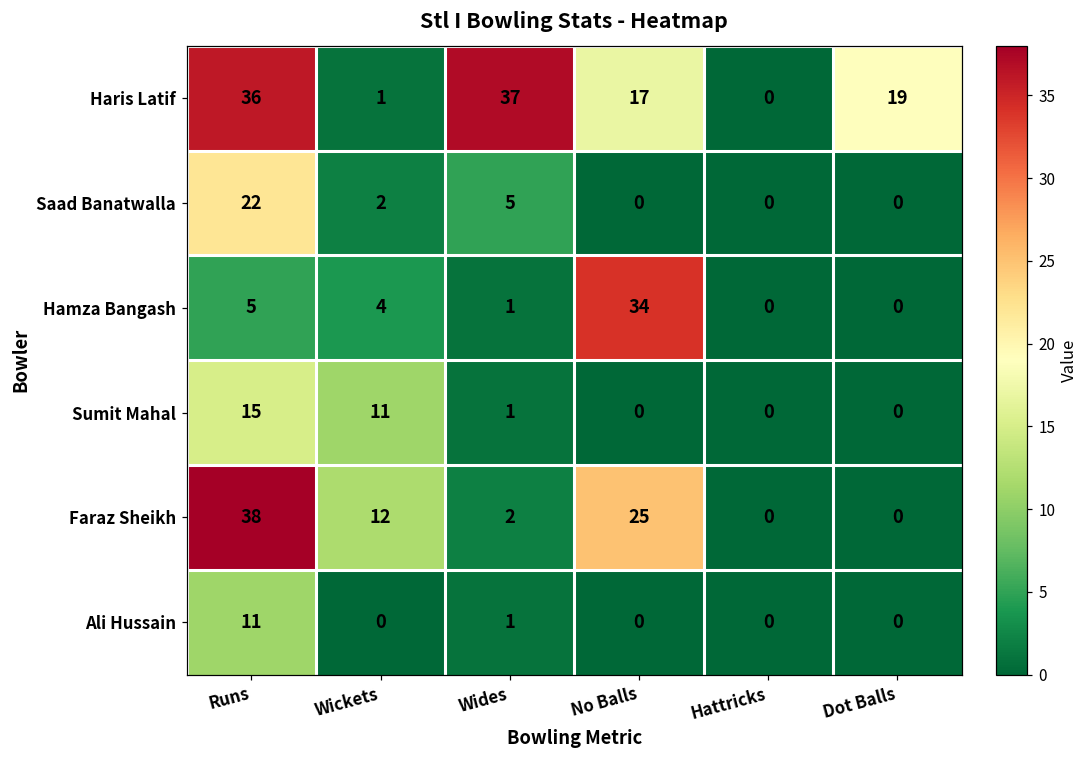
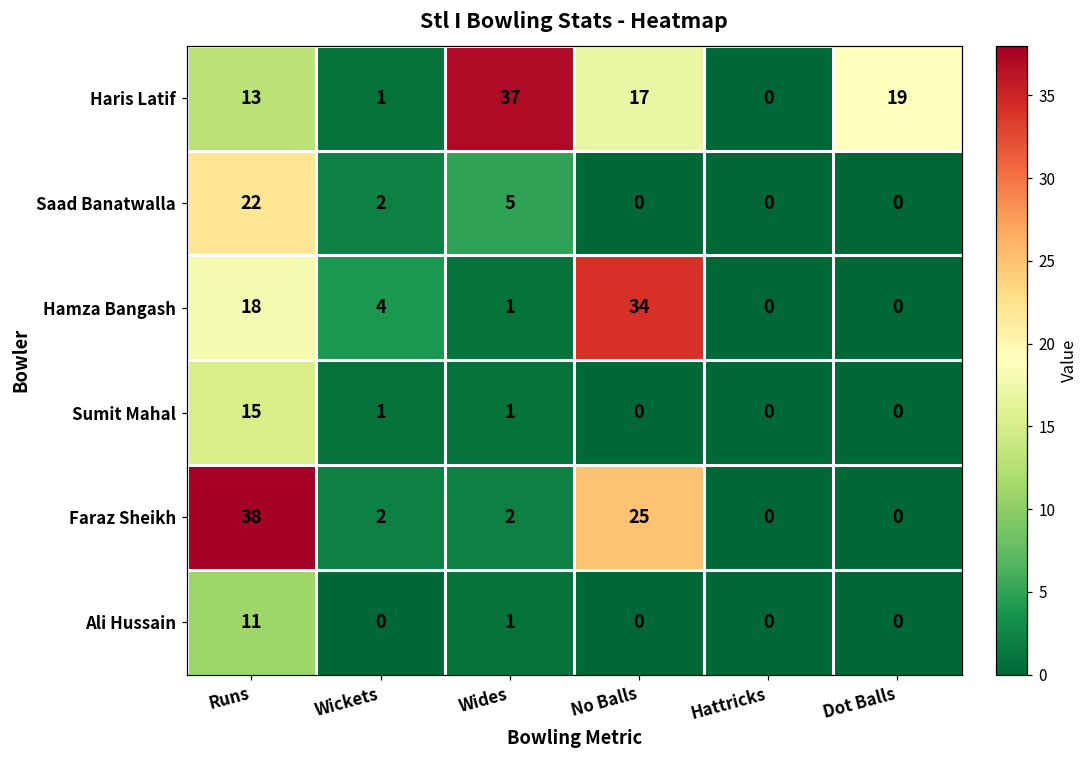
Haris Latif, Runs: 36 -> 13
Hamza Bangash, Runs: 5 -> 18
Sumit Mahal, Wickets: 11 -> 1
Faraz Sheikh, Wickets: 12 -> 2
